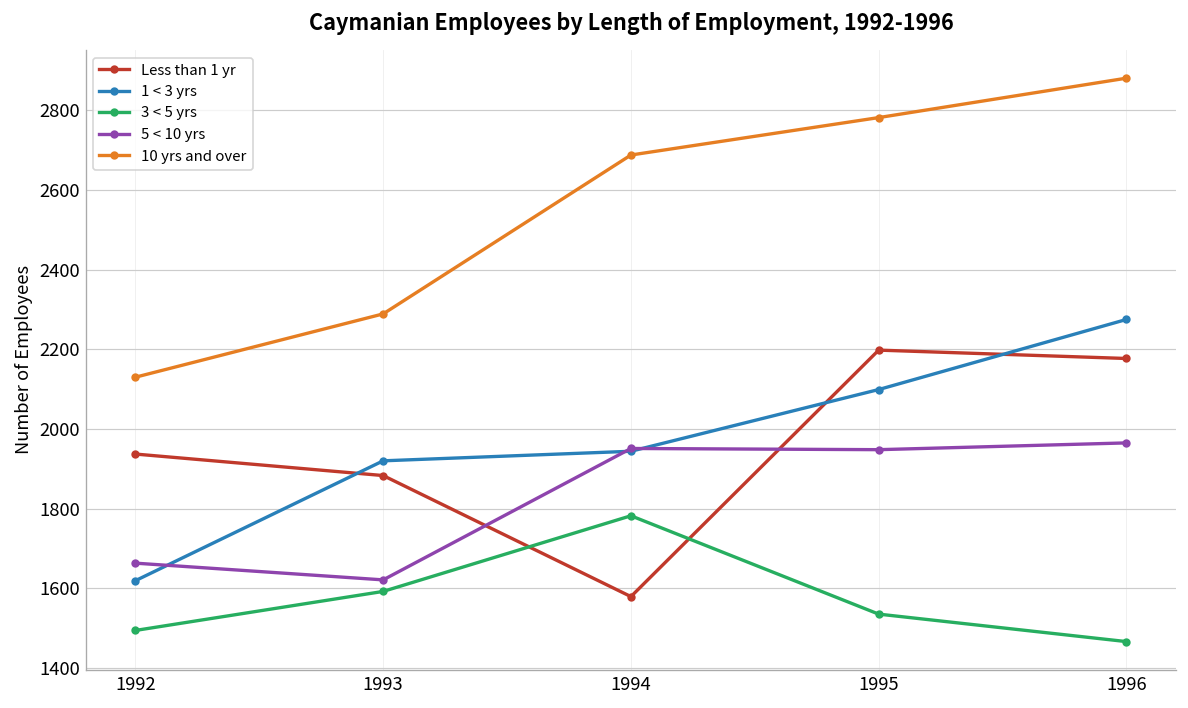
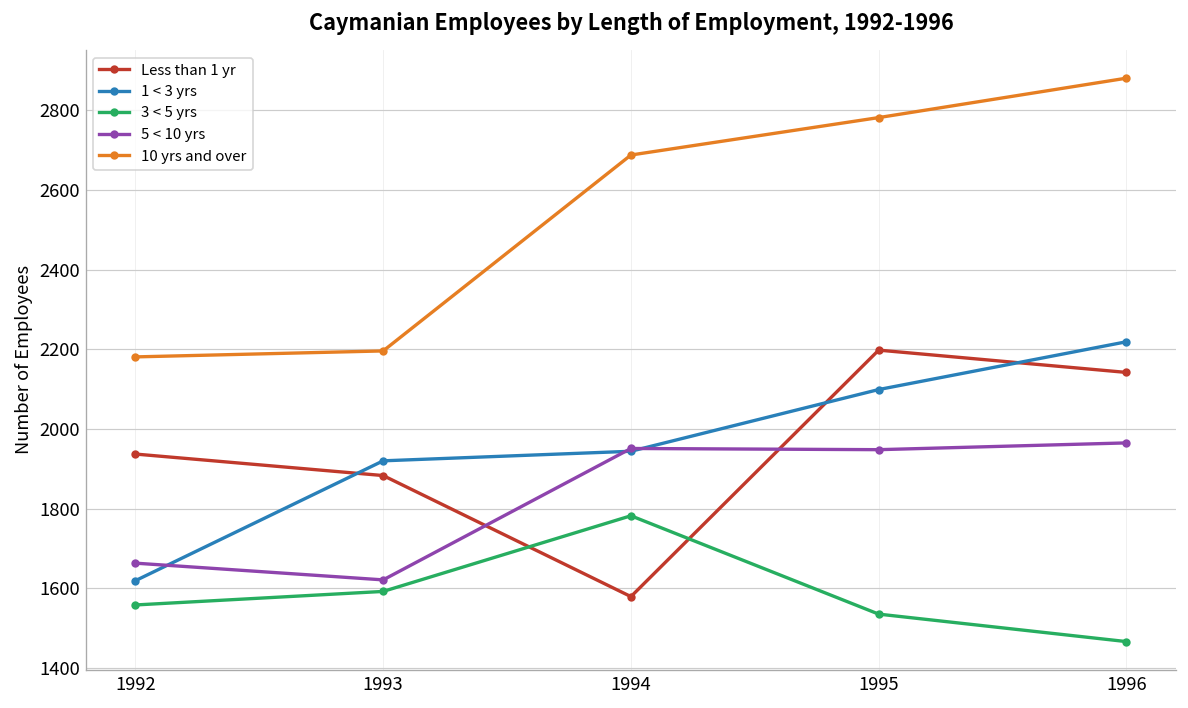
3 < 5 yrs, 1992: 1490 -> 1560
10 yrs and over, 1992: 2130 -> 2180
10 yrs and over, 1993: 2290 -> 2200
Less than 1 yr, 1996: 2180 -> 2140
1 < 3 yrs, 1996: 2280 -> 2220
